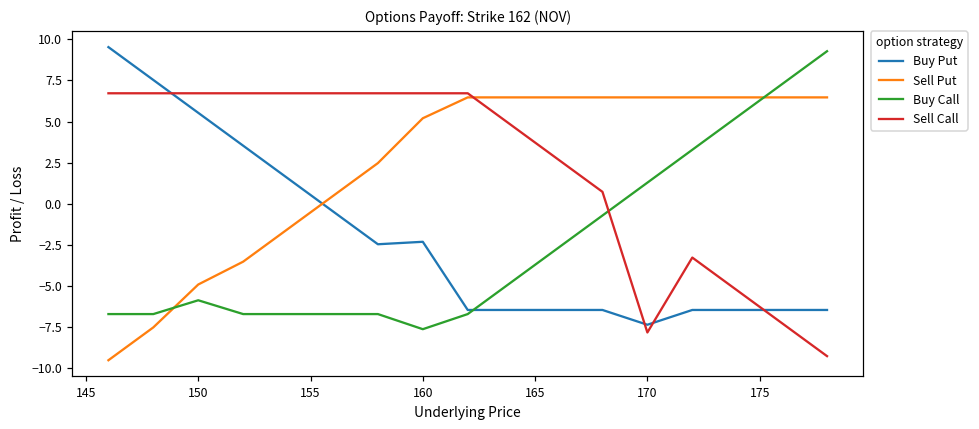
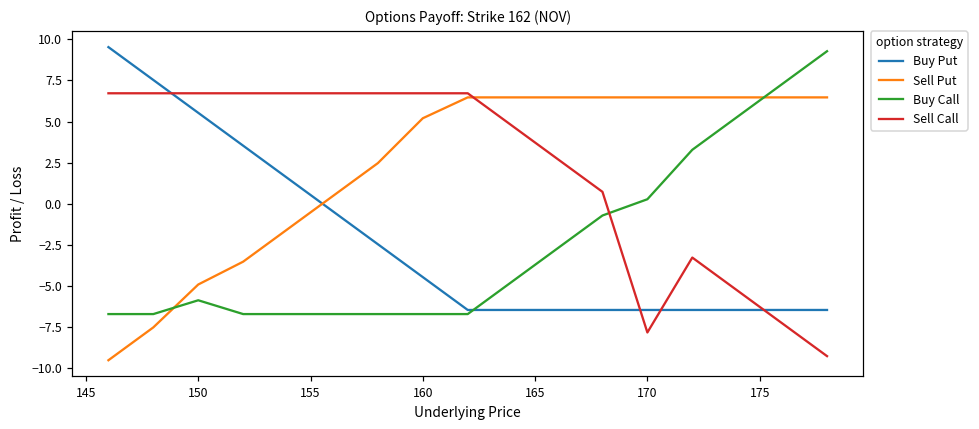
Buy Put, 160: -2.3 -> -4.5
Buy Call, 160: -7.6 -> -6.7
Buy Put, 170: -7.4 -> -6.5
Buy Call, 170: 1.3 -> 0.3
